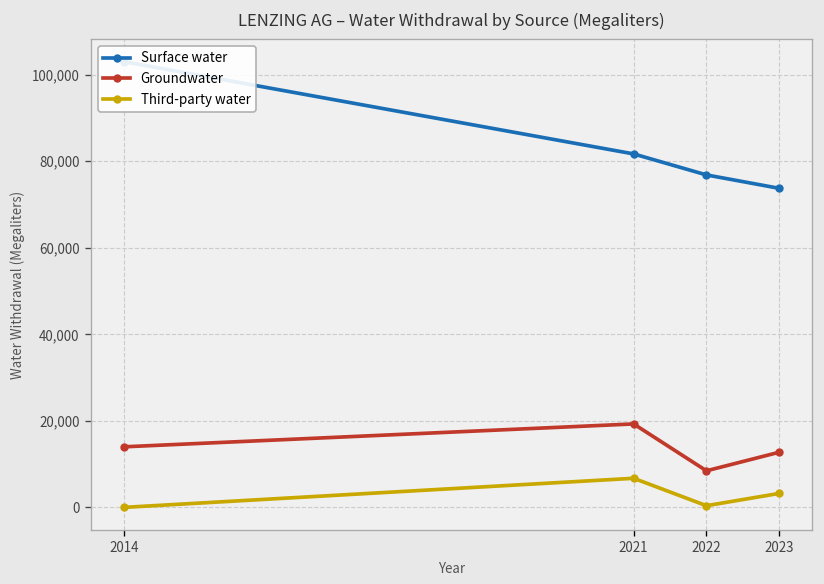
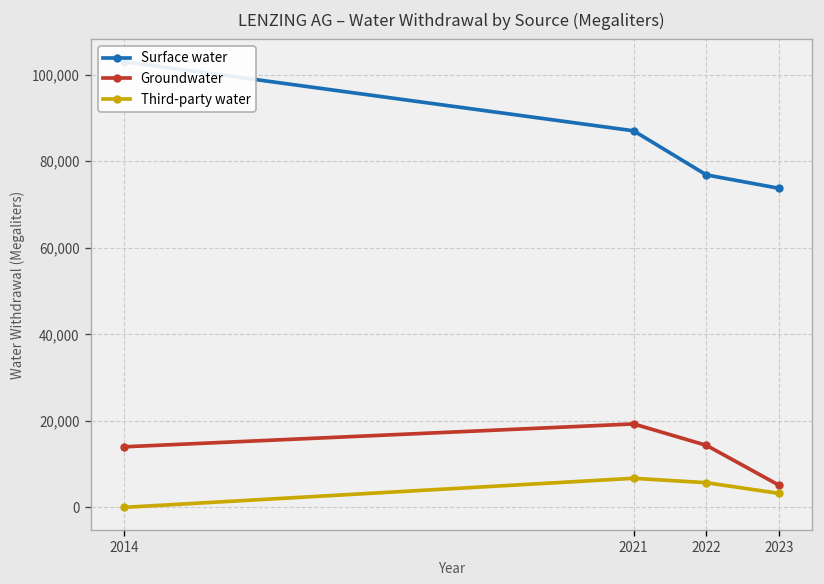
Surface water, 2021: 82,000 -> 87,000
Groundwater, 2022: 8,000 -> 14,000
Third-party water, 2022: 0 -> 6,000
Groundwater, 2023: 13,000 -> 5,000
